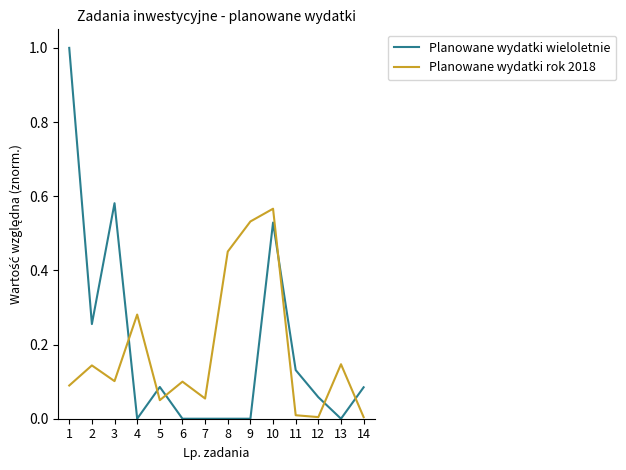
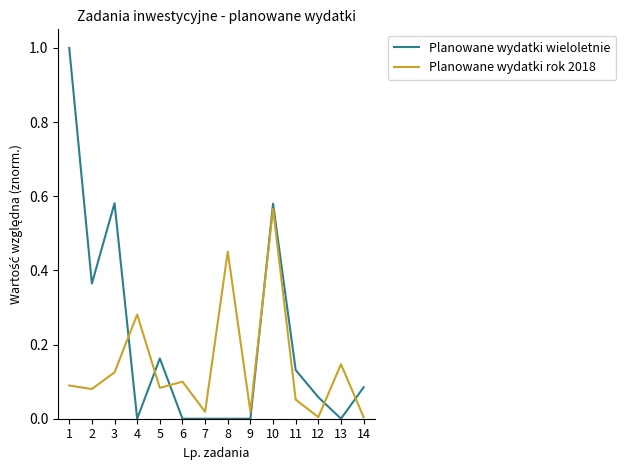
Planowane wydatki wieloletnie, 2: 0.26 -> 0.36
Planowane wydatki rok 2018, 2: 0.14 -> 0.08
Planowane wydatki rok 2018, 3: 0.10 -> 0.13
Planowane wydatki wieloletnie, 5: 0.09 -> 0.16
Planowane wydatki rok 2018, 5: 0.05 -> 0.08
Planowane wydatki rok 2018, 7: 0.05 -> 0.02
Planowane wydatki rok 2018, 9: 0.53 -> 0.02
Planowane wydatki wieloletnie, 10: 0.53 -> 0.58
Planowane wydatki rok 2018, 11: 0.01 -> 0.05
